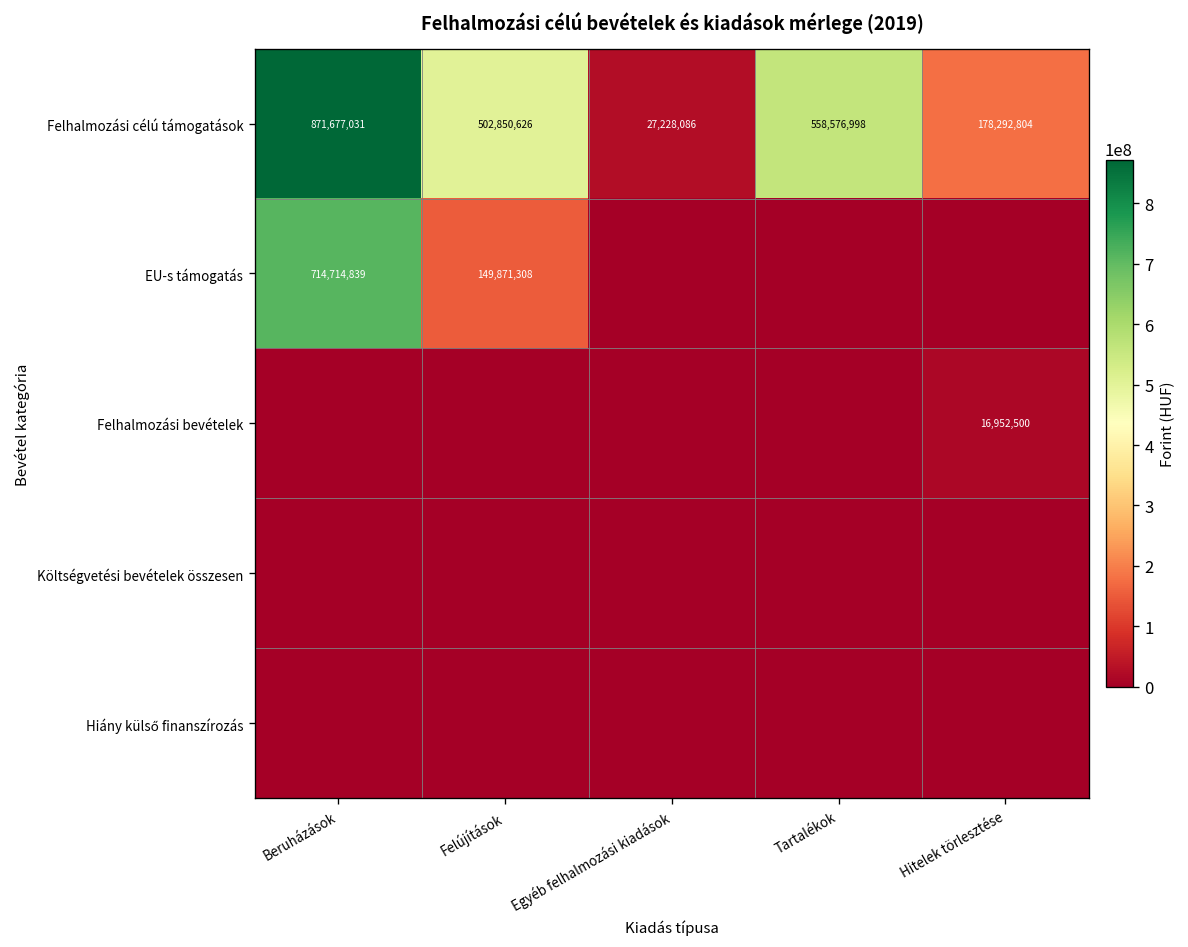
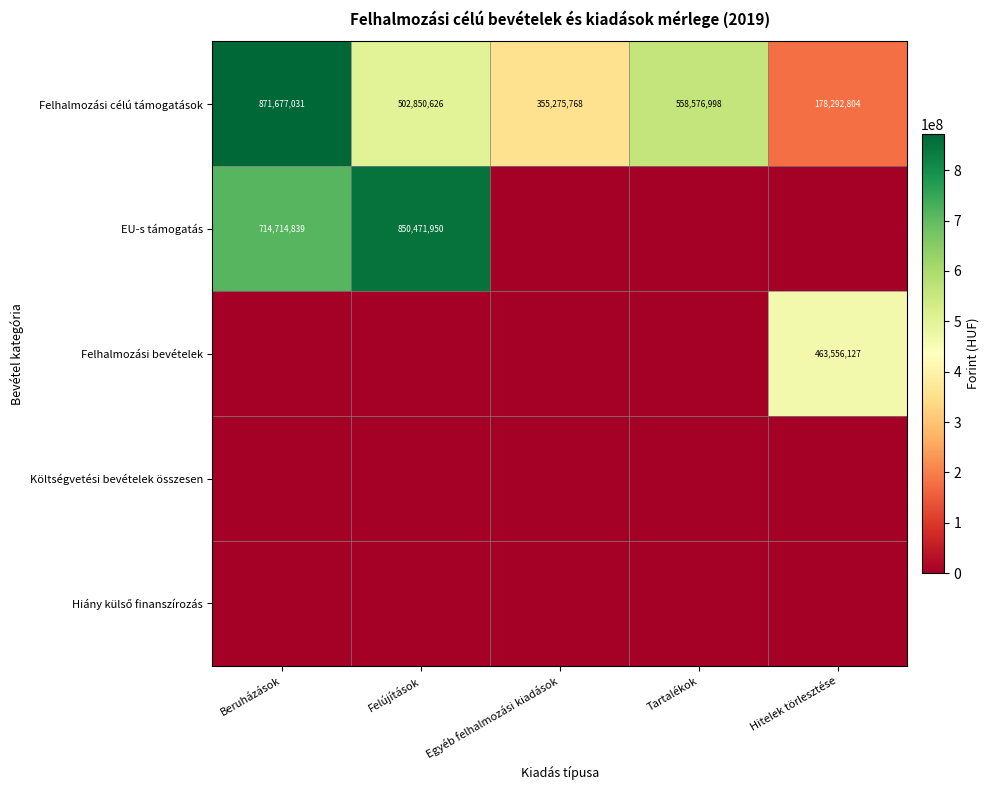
Felhalmozási célú támogatások, Egyéb felhalmozási kiadások: 27,228,086 -> 355,275,768
EU-s támogatás, Felújítások: 149,871,308 -> 850,471,950
Felhalmozási bevételek, Hitelek törlesztése: 16,952,500 -> 463,556,127
